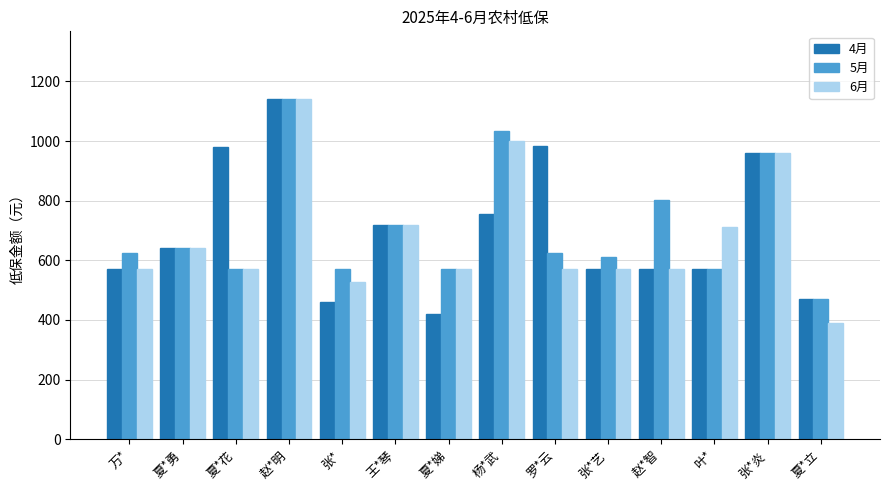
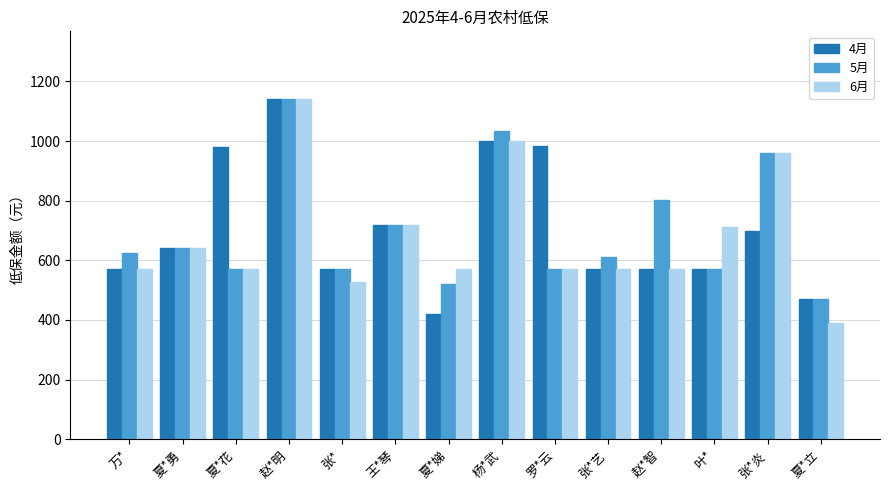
4月, 张*: 460 -> 570
5月, 夏*娣: 570 -> 520
4月, 杨*武: 760 -> 1000
5月, 罗*云: 630 -> 570
4月, 张*炎: 960 -> 700
